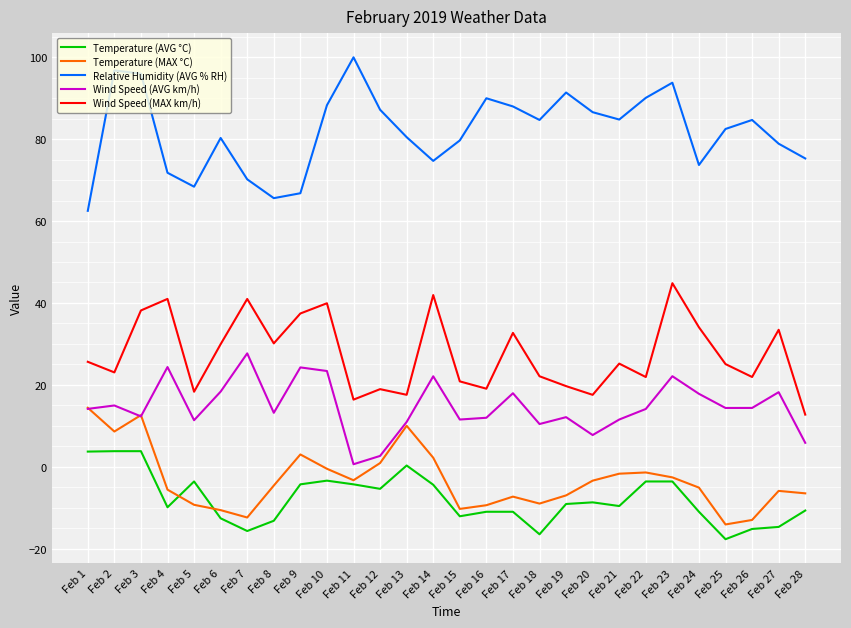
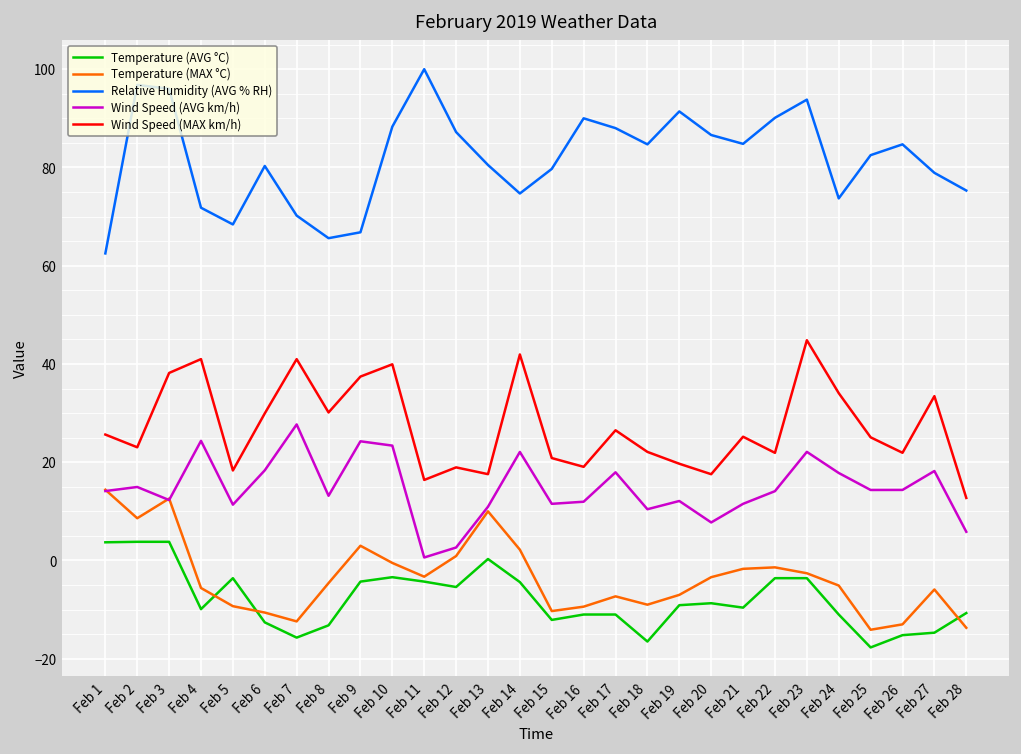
Wind Speed (MAX km/h), Feb 17: 33 -> 27
Temperature (MAX °C), Feb 28: -7 -> -14
